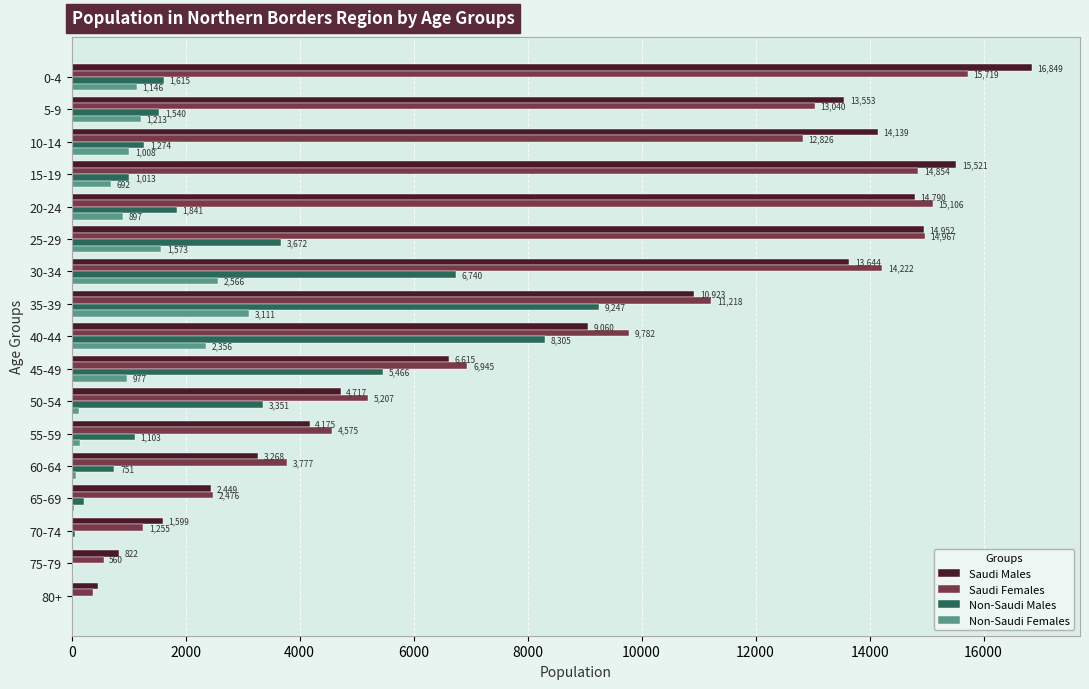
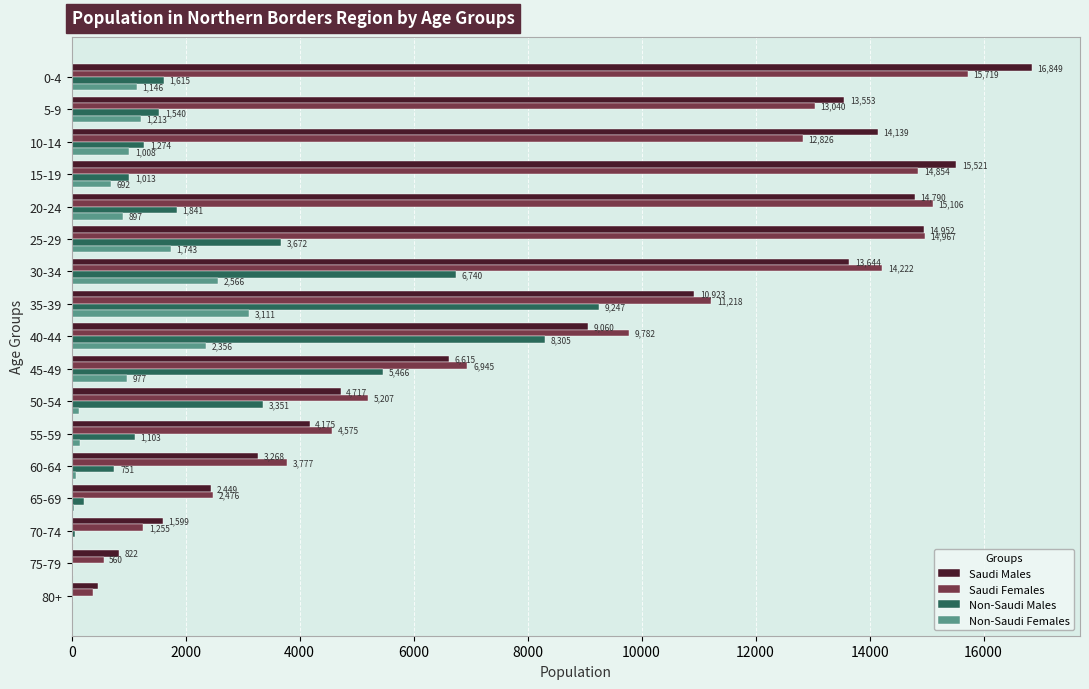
Non-Saudi Females, 25-29: 1,573 -> 1,743
